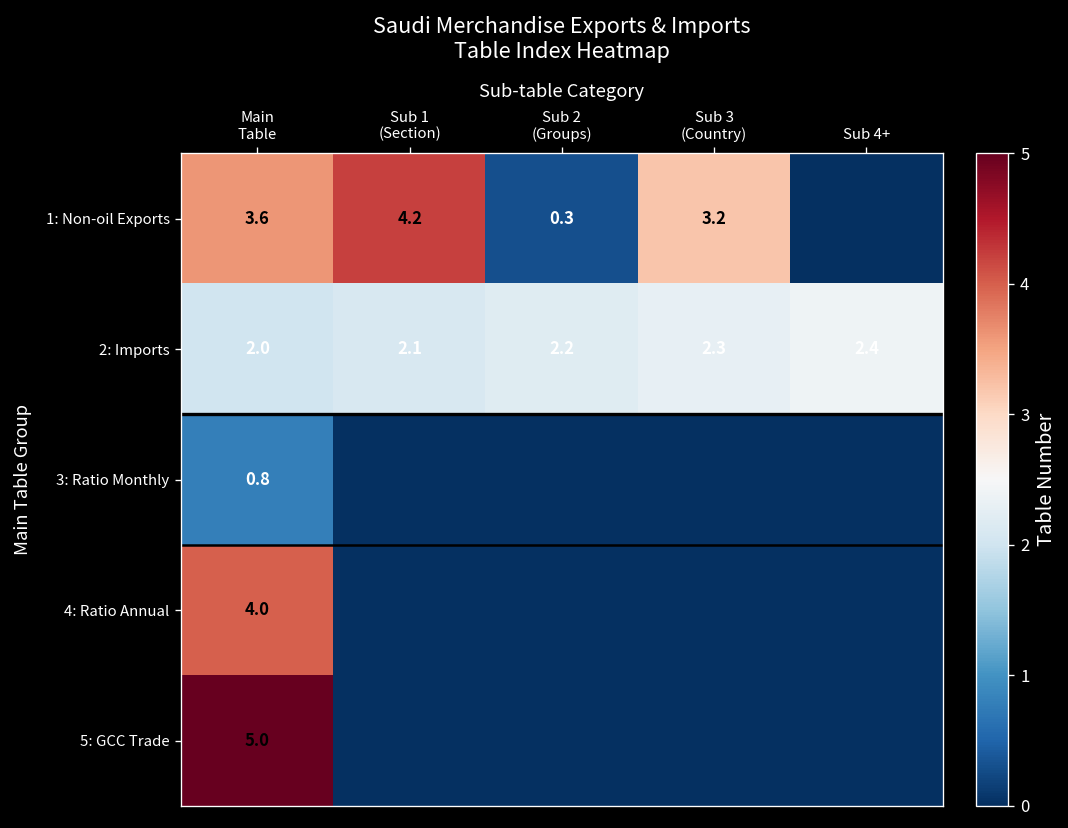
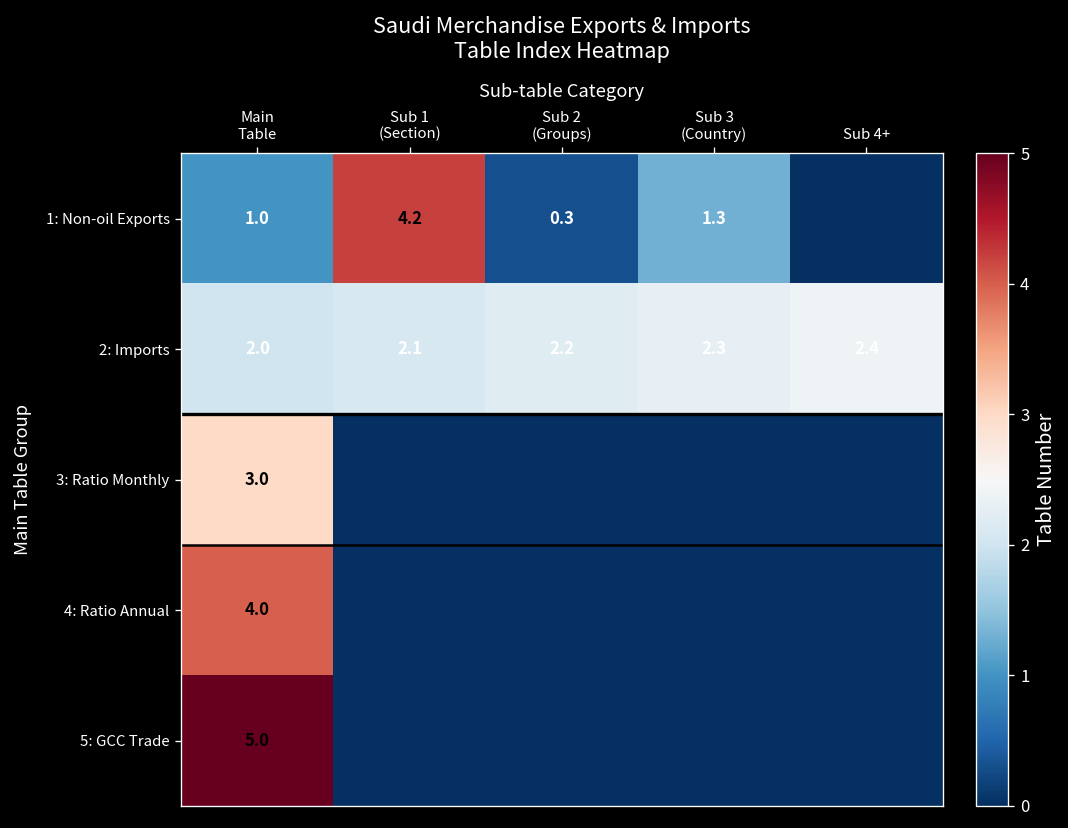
1: Non-oil Exports, Main Table: 3.6 -> 1.0
1: Non-oil Exports, Sub 3 (Country): 3.2 -> 1.3
3: Ratio Monthly, Main Table: 0.8 -> 3.0
